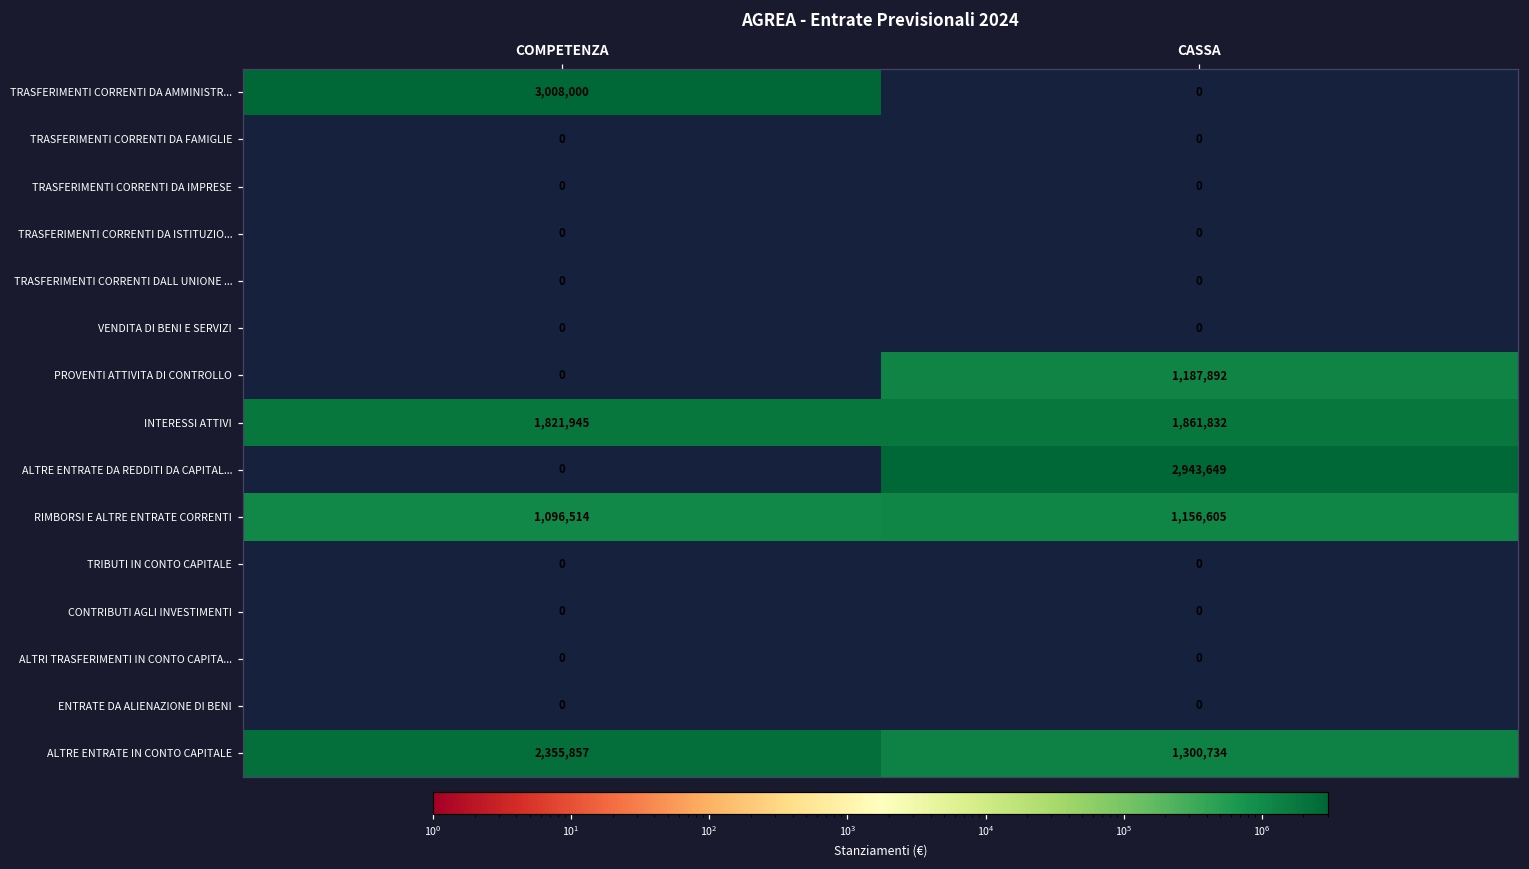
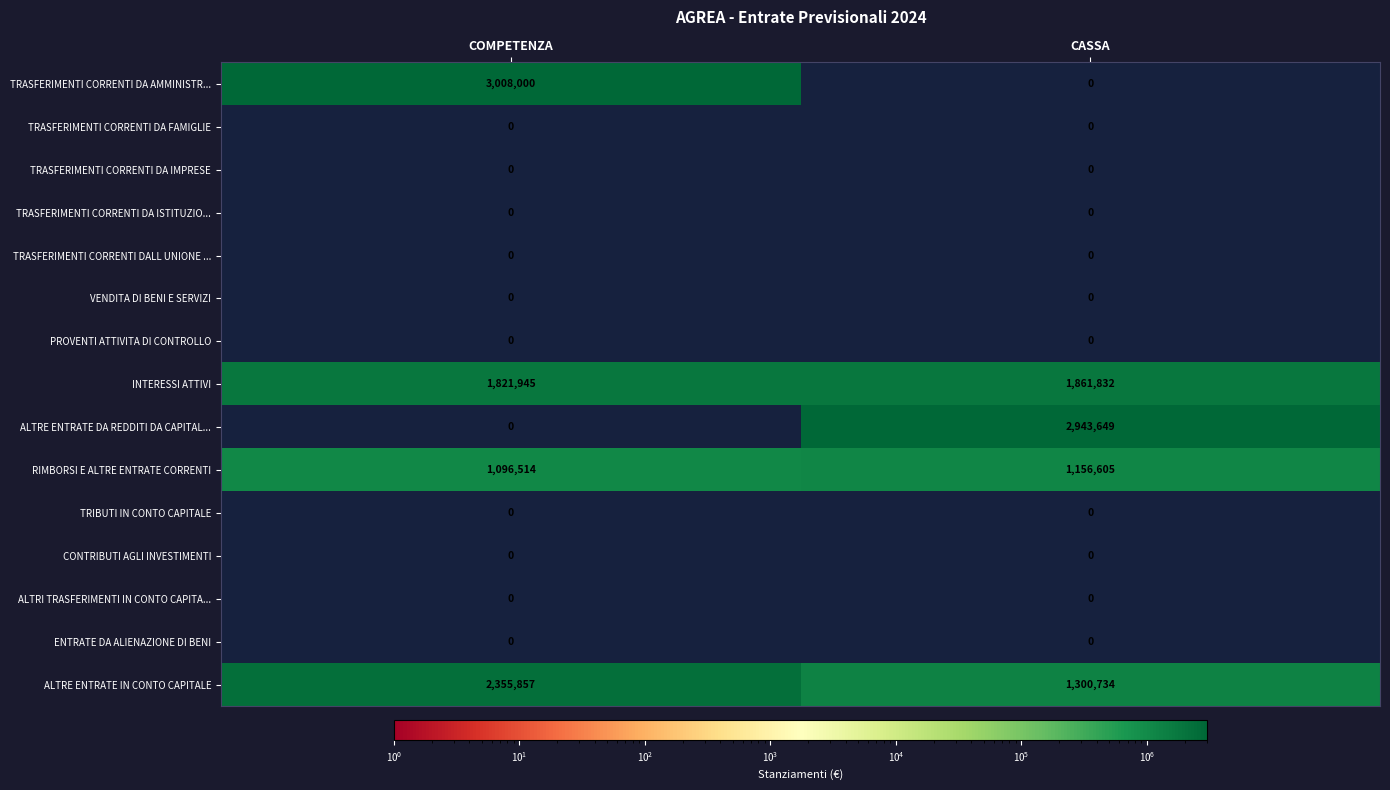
PROVENTI ATTIVITA DI CONTROLLO, CASSA: 1,187,892 -> 0
